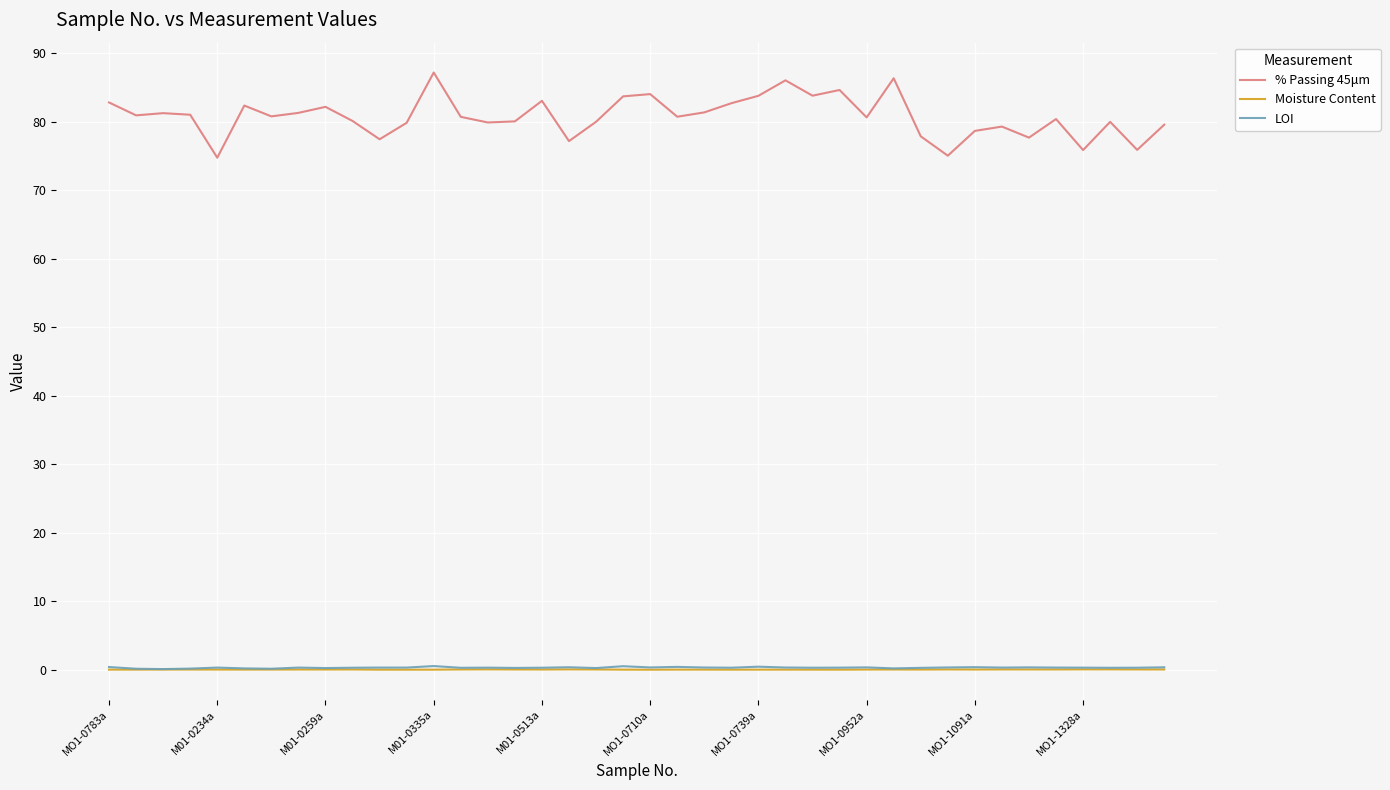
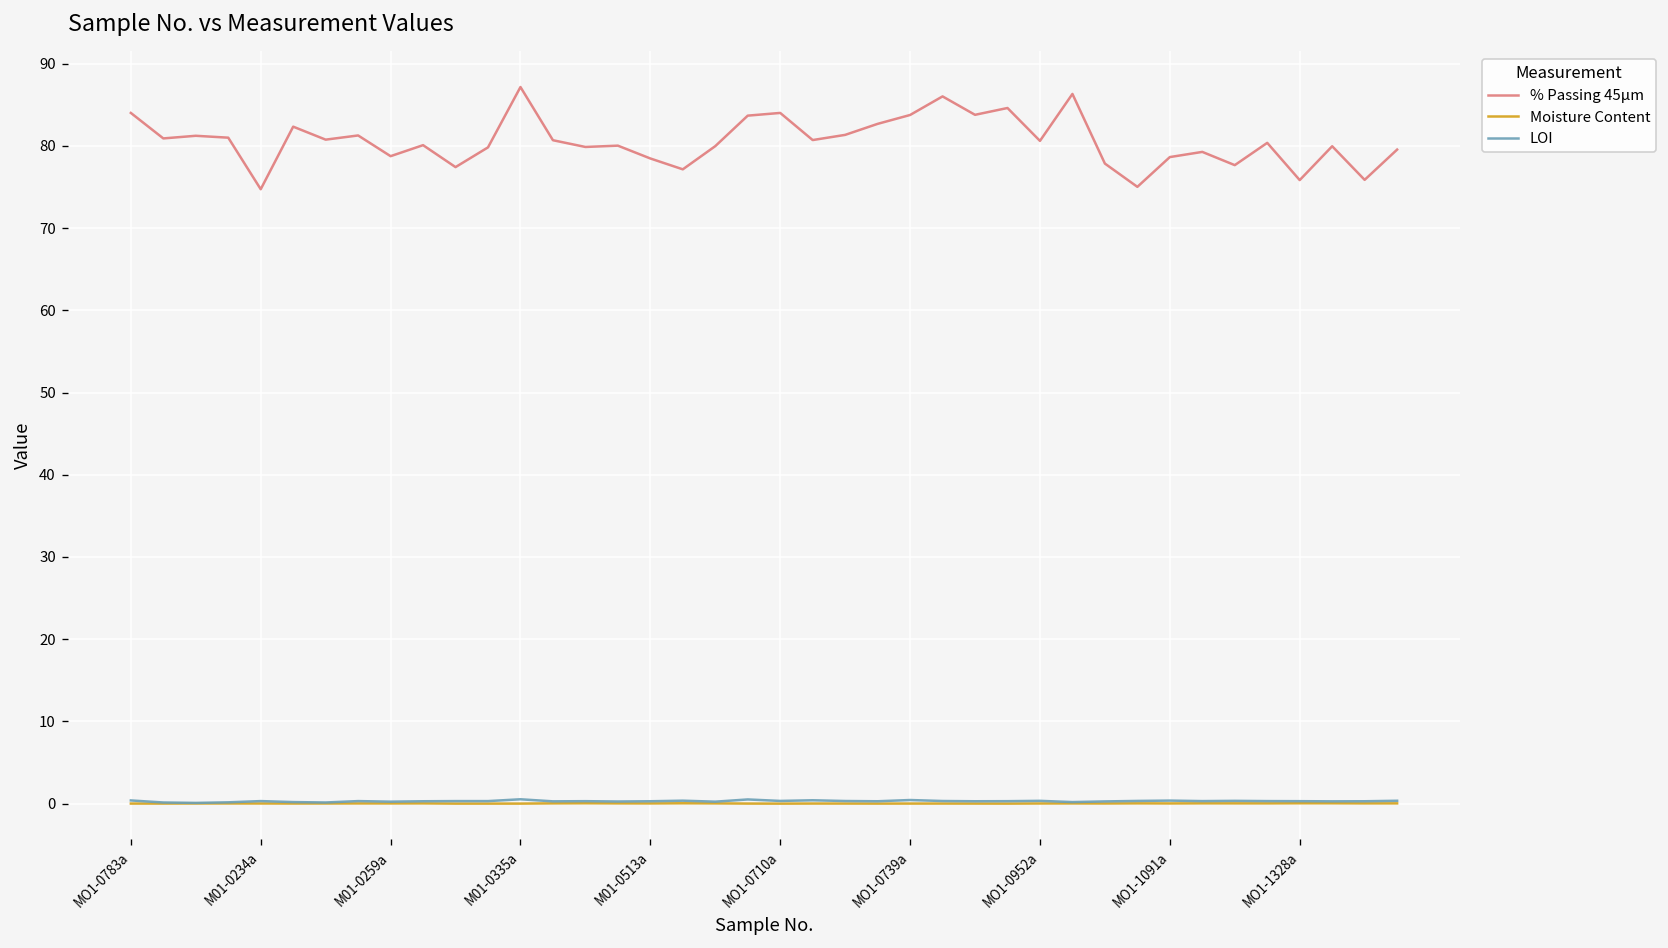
% Passing 45μm, MO1-0783a: 83 -> 84
% Passing 45μm, M01-0259a: 82 -> 79
% Passing 45μm, M01-0513a: 83 -> 78
